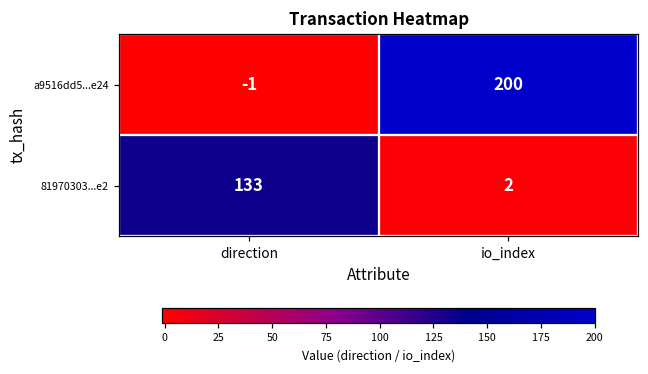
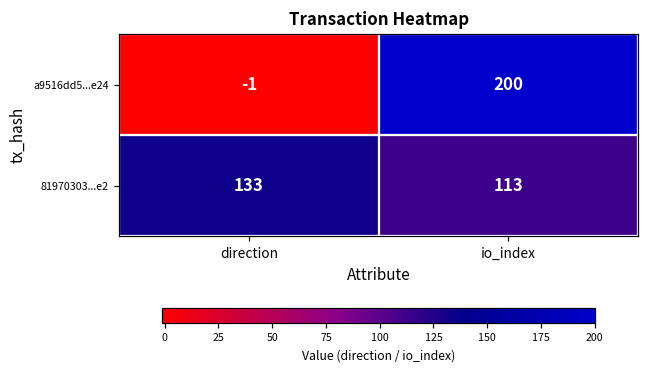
81970303...e2, io_index: 2 -> 113
